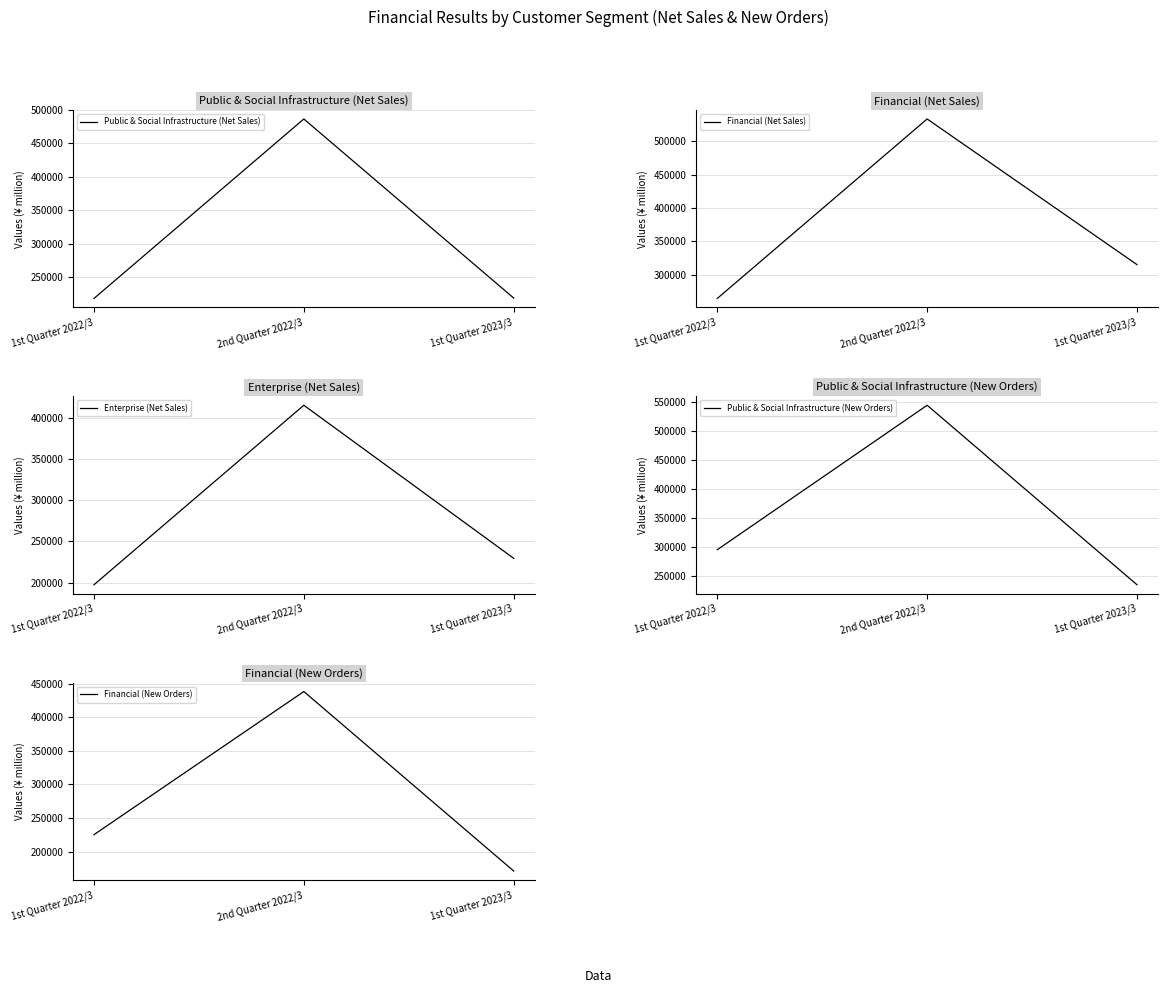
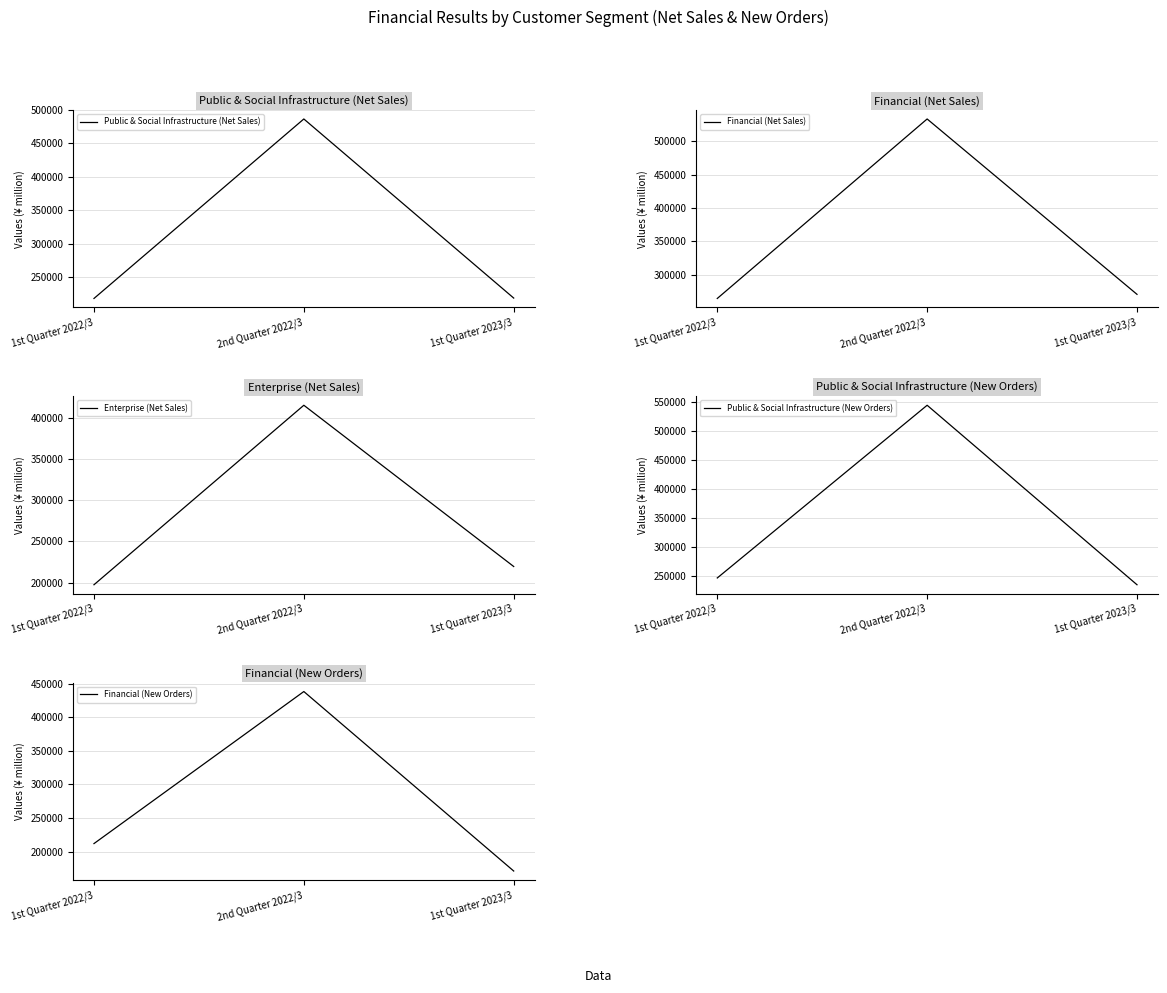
Financial (Net Sales), 1st Quarter 2023/3: 320000 -> 270000
Enterprise (Net Sales), 1st Quarter 2023/3: 230000 -> 220000
Public & Social Infrastructure (New Orders), 1st Quarter 2022/3: 300000 -> 250000
Financial (New Orders), 1st Quarter 2022/3: 230000 -> 210000
